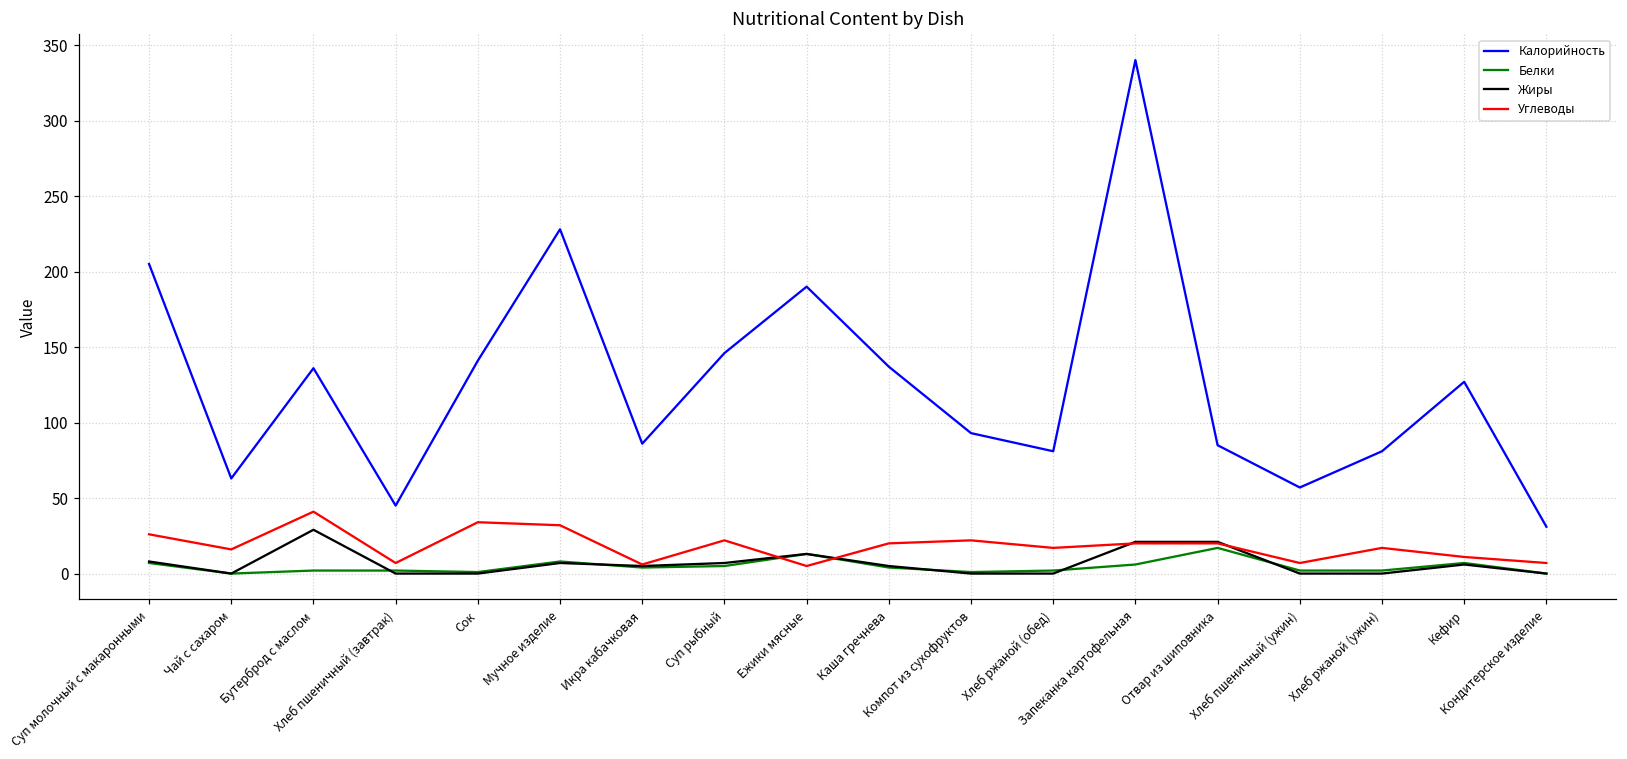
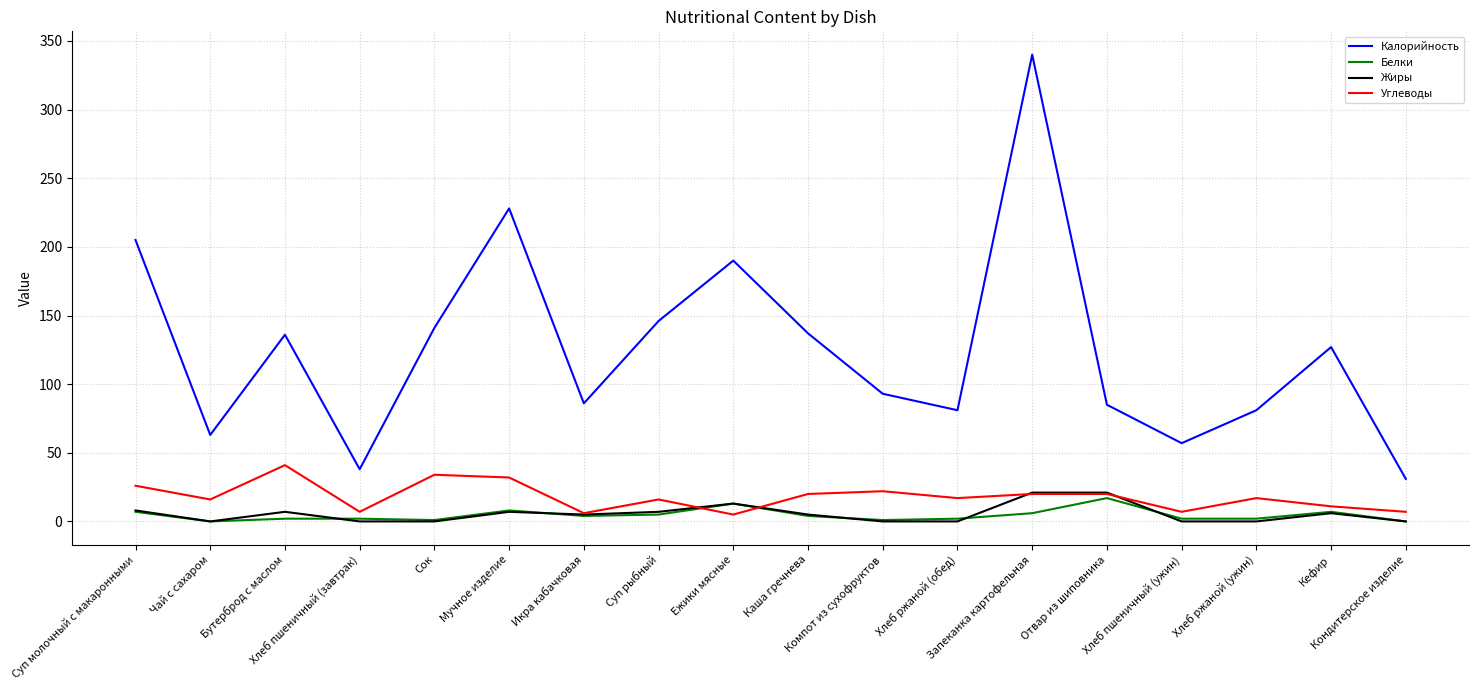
Жиры, Бутерброд с маслом: 29 -> 7
Калорийность, Хлеб пшеничный (завтрак): 45 -> 38
Углеводы, Суп рыбный: 22 -> 16
